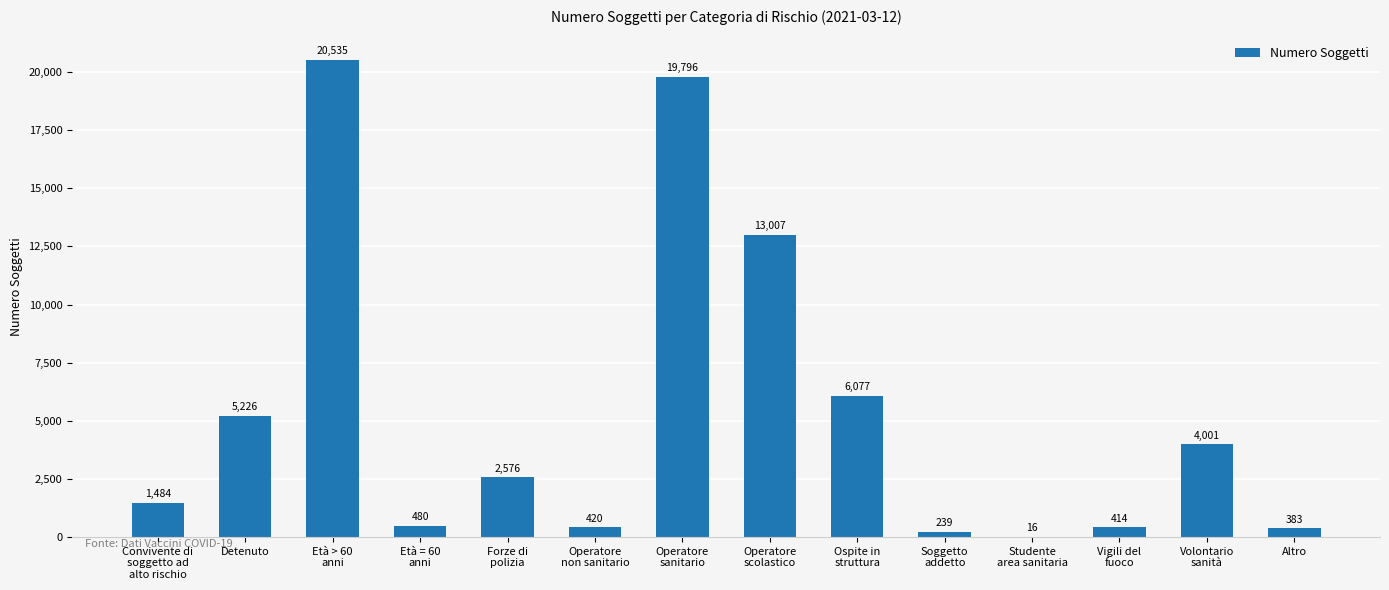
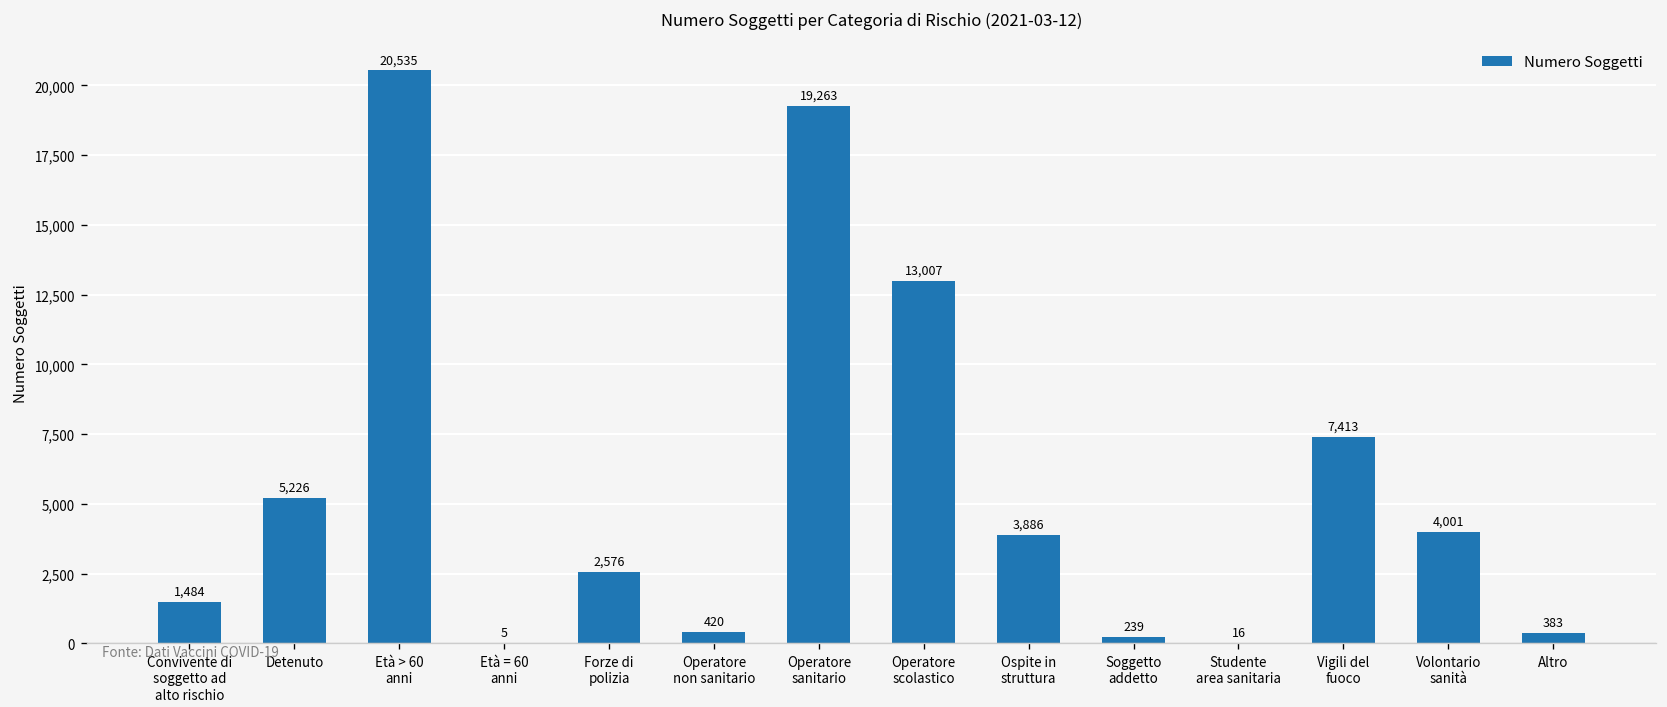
Età = 60 anni: 480 -> 5
Operatore sanitario: 19,796 -> 19,263
Ospite in struttura: 6,077 -> 3,886
Vigili del fuoco: 414 -> 7,413
